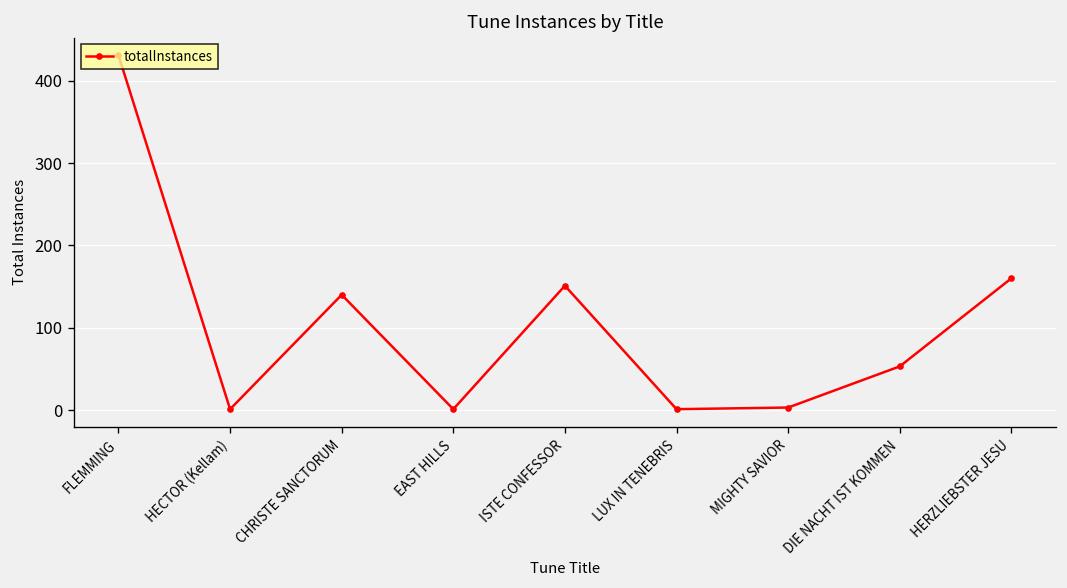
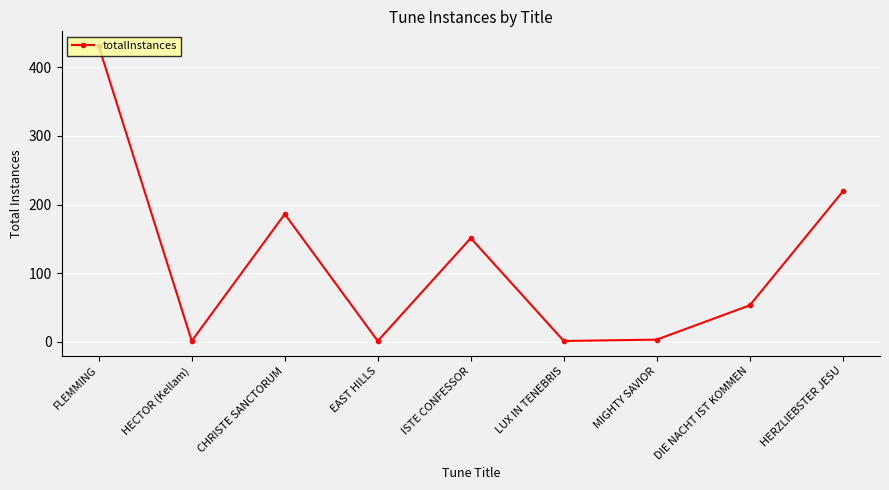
CHRISTE SANCTORUM: 140 -> 190
HERZLIEBSTER JESU: 160 -> 220
